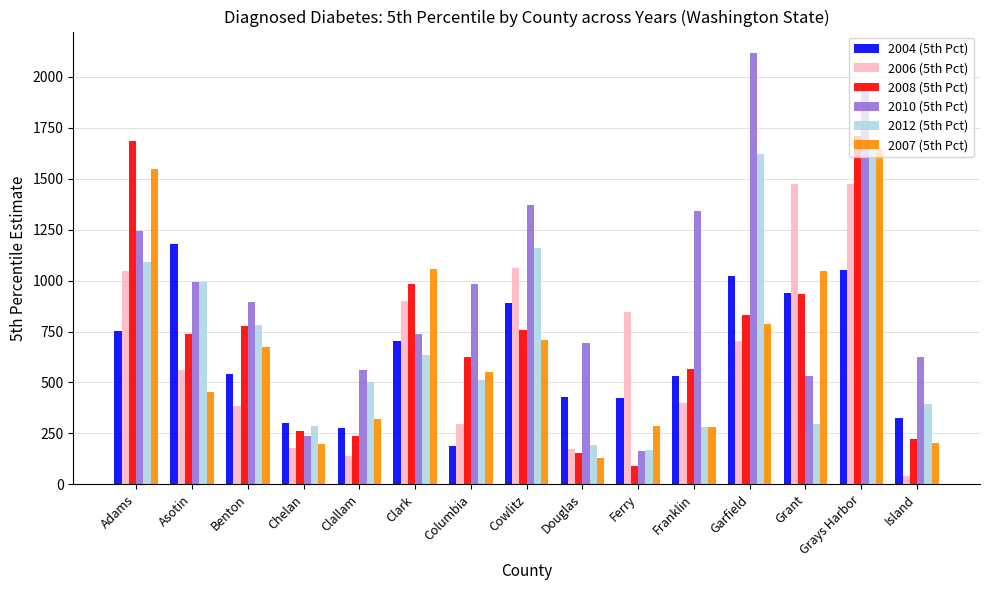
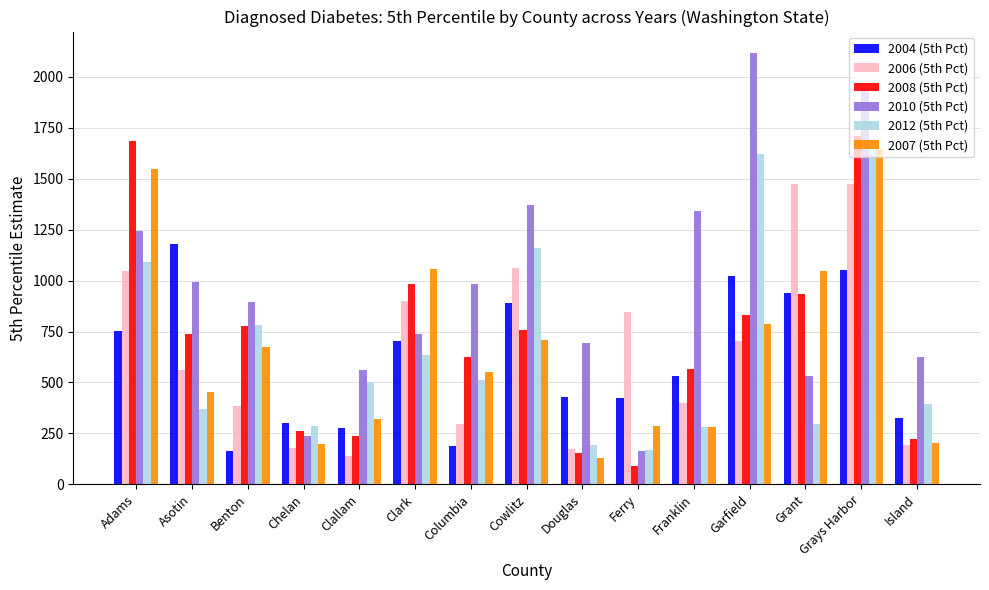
2012 (5th Pct), Asotin: 990 -> 370
2004 (5th Pct), Benton: 540 -> 170
2006 (5th Pct), Island: 40 -> 200
